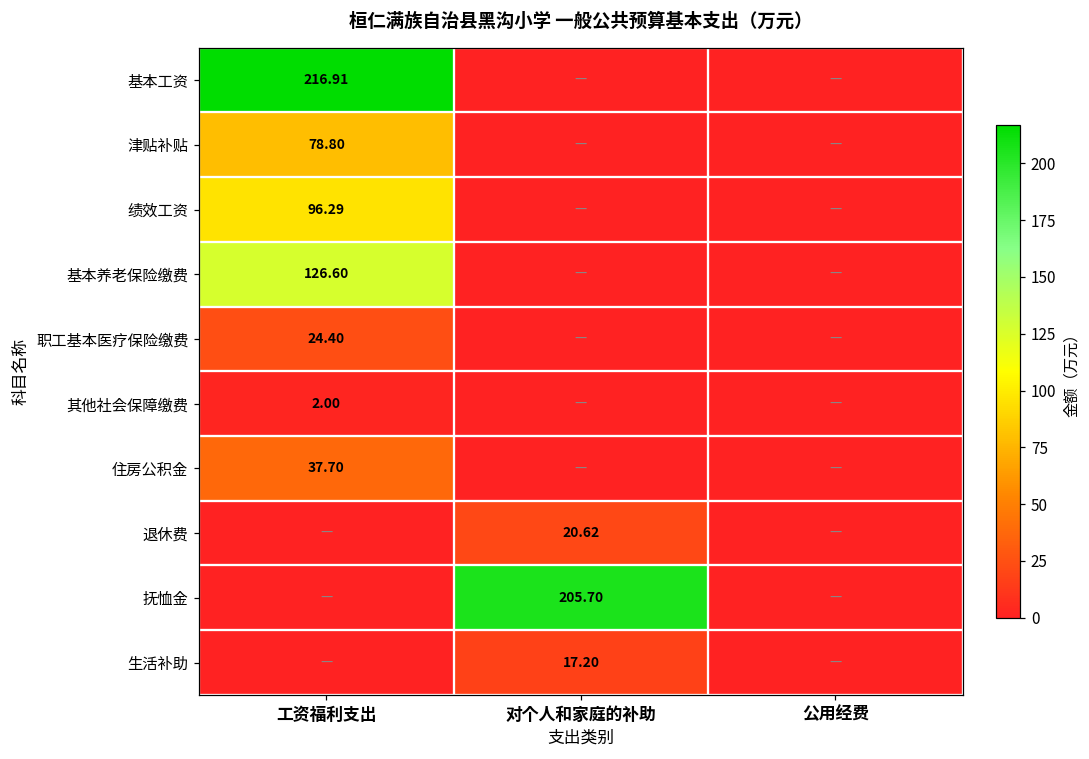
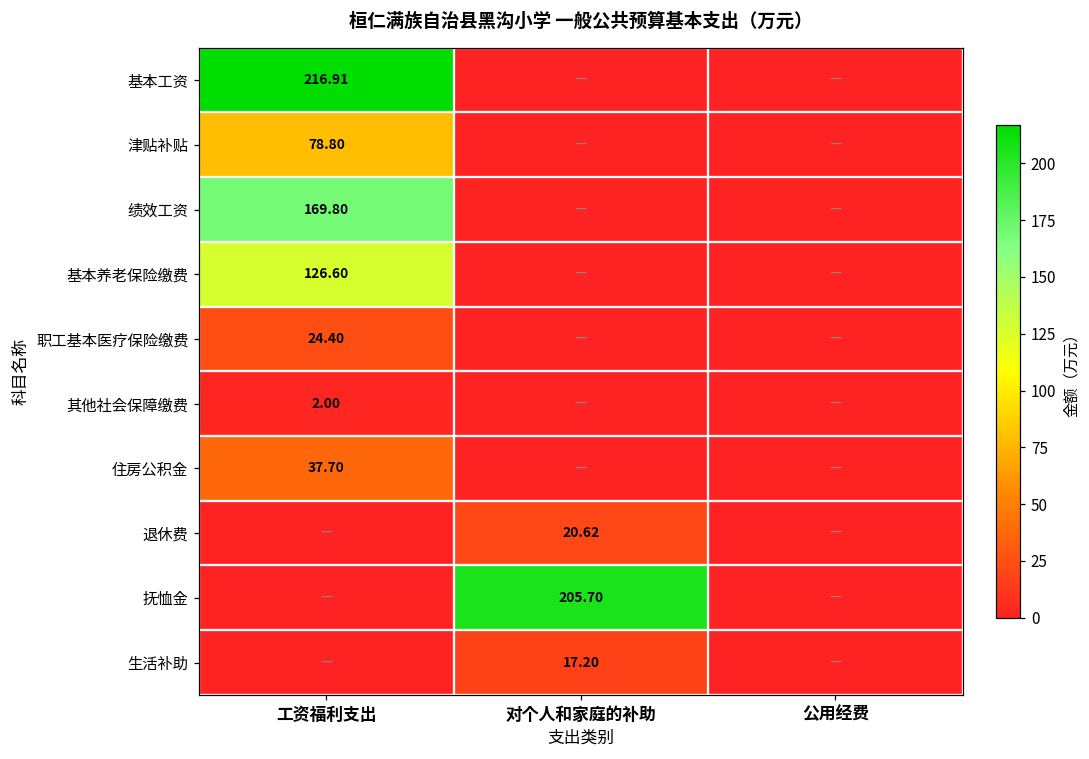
绩效工资, 工资福利支出: 96.29 -> 169.80
